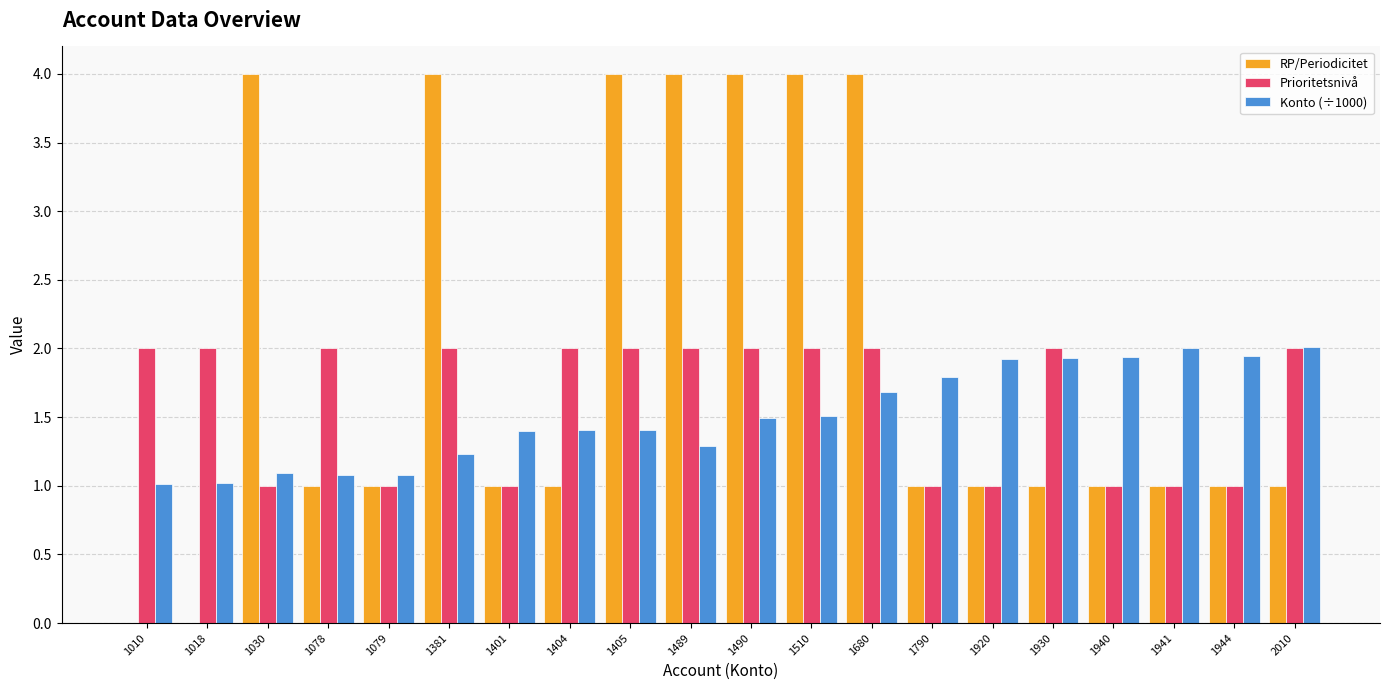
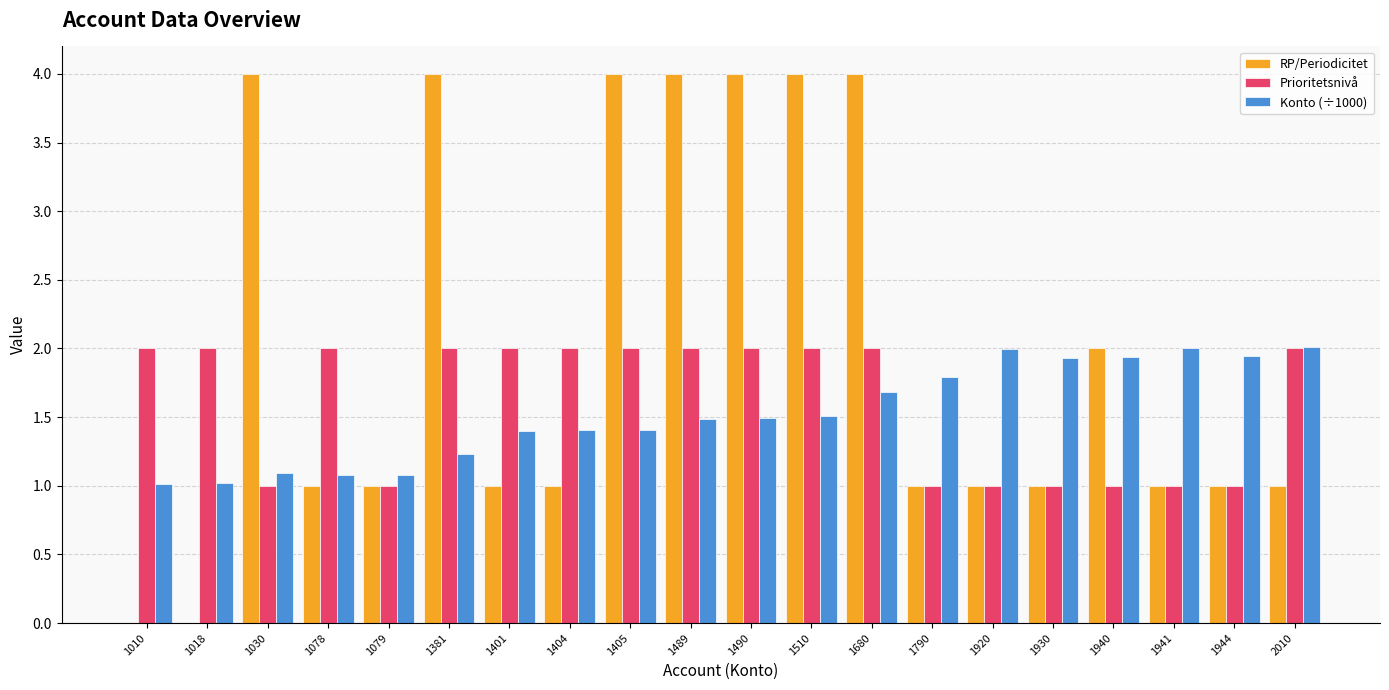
Prioritetsnivå, 1401: 1 -> 2
Konto (÷1000), 1489: 1.29 -> 1.49
Konto (÷1000), 1920: 1.92 -> 2.00
Prioritetsnivå, 1930: 2 -> 1
RP/Periodicitet, 1940: 1 -> 2
